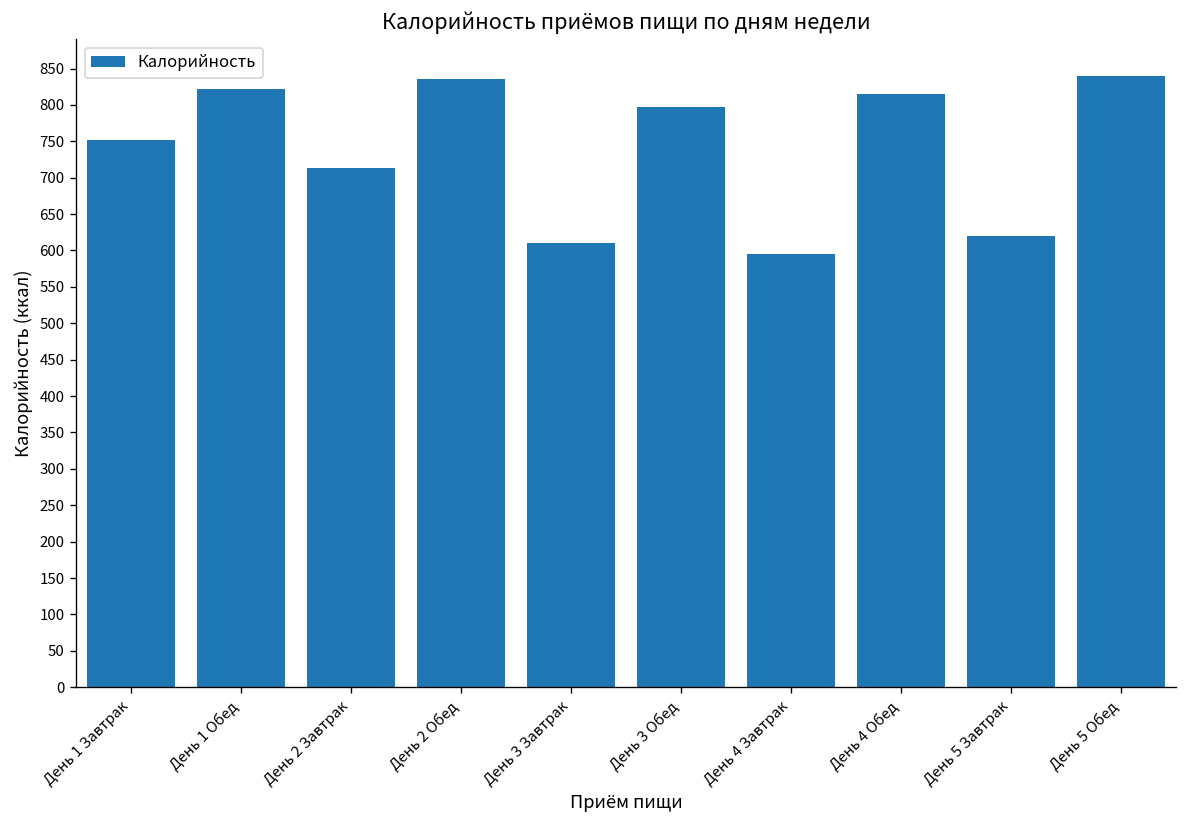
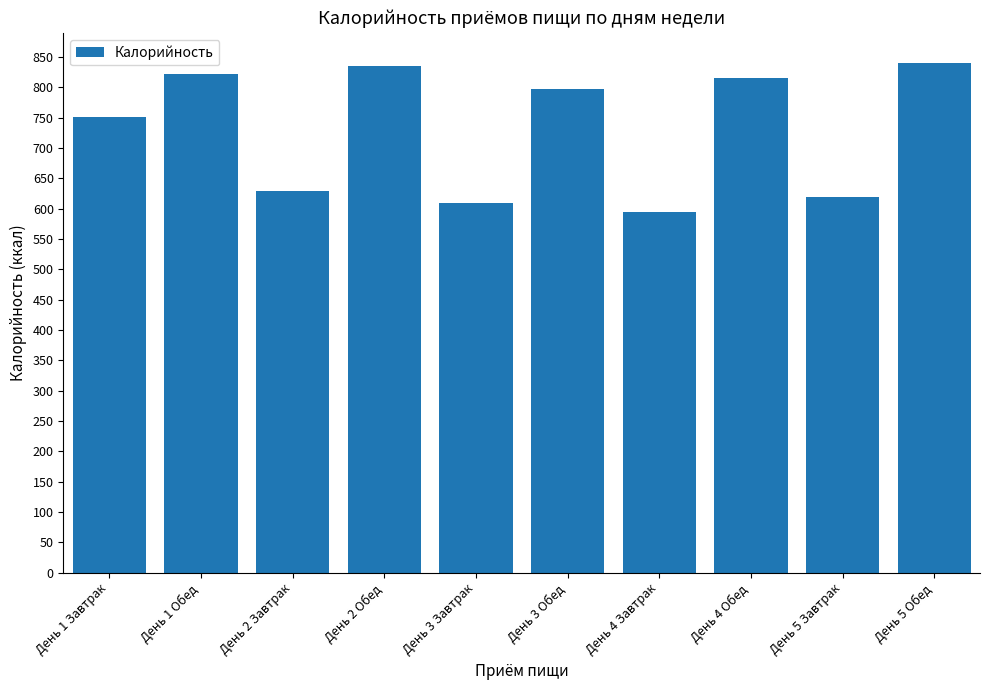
День 2 Завтрак: 710 -> 630
